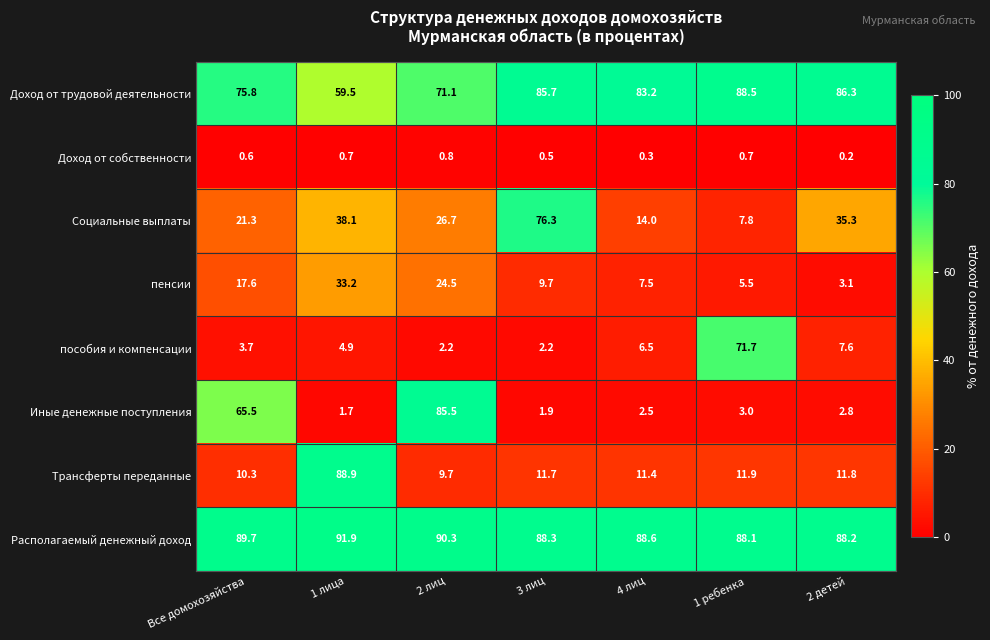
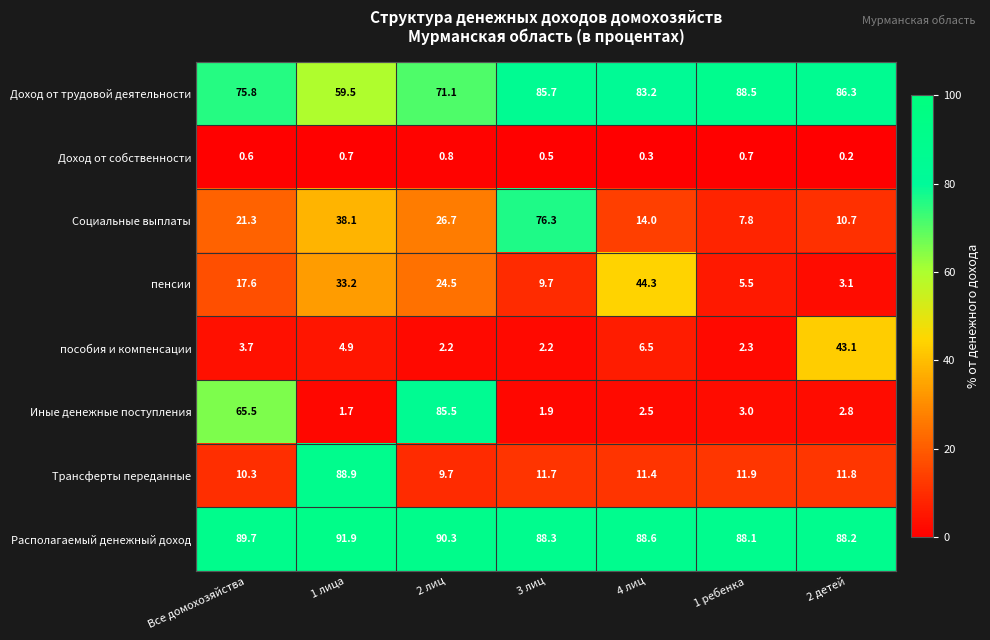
Социальные выплаты, 2 детей: 35.3 -> 10.7
пенсии, 4 лиц: 7.5 -> 44.3
пособия и компенсации, 1 ребенка: 71.7 -> 2.3
пособия и компенсации, 2 детей: 7.6 -> 43.1
